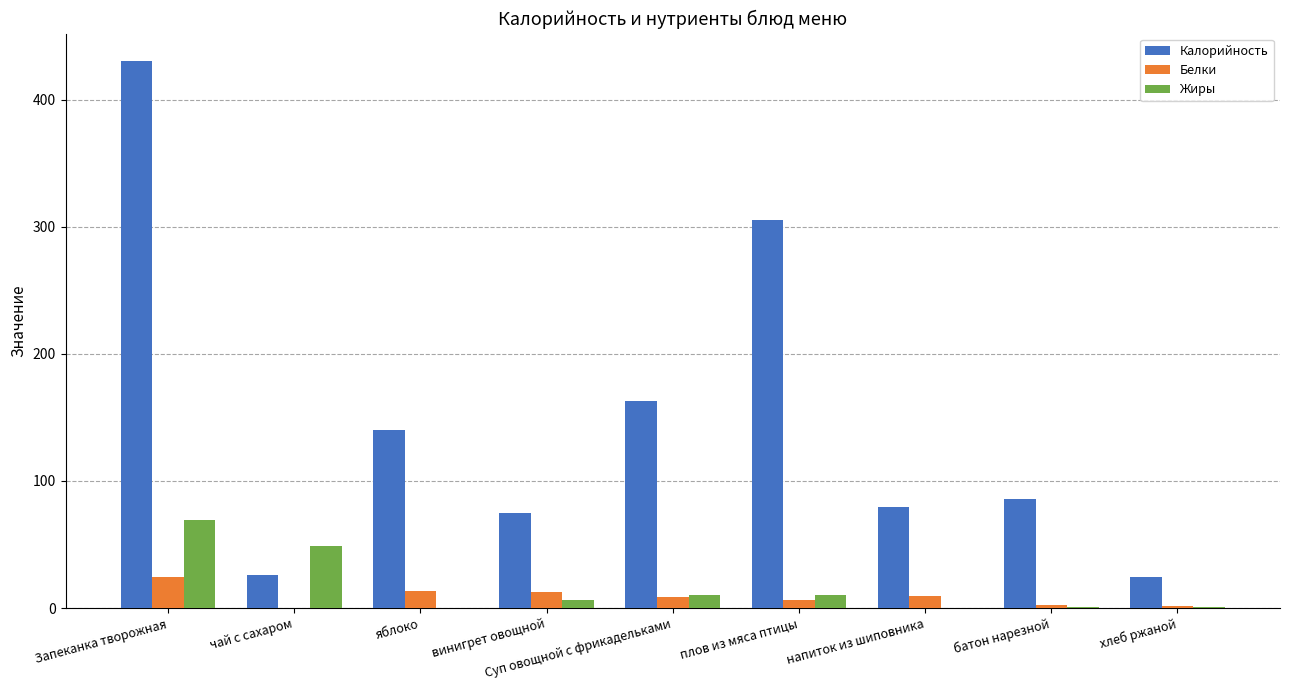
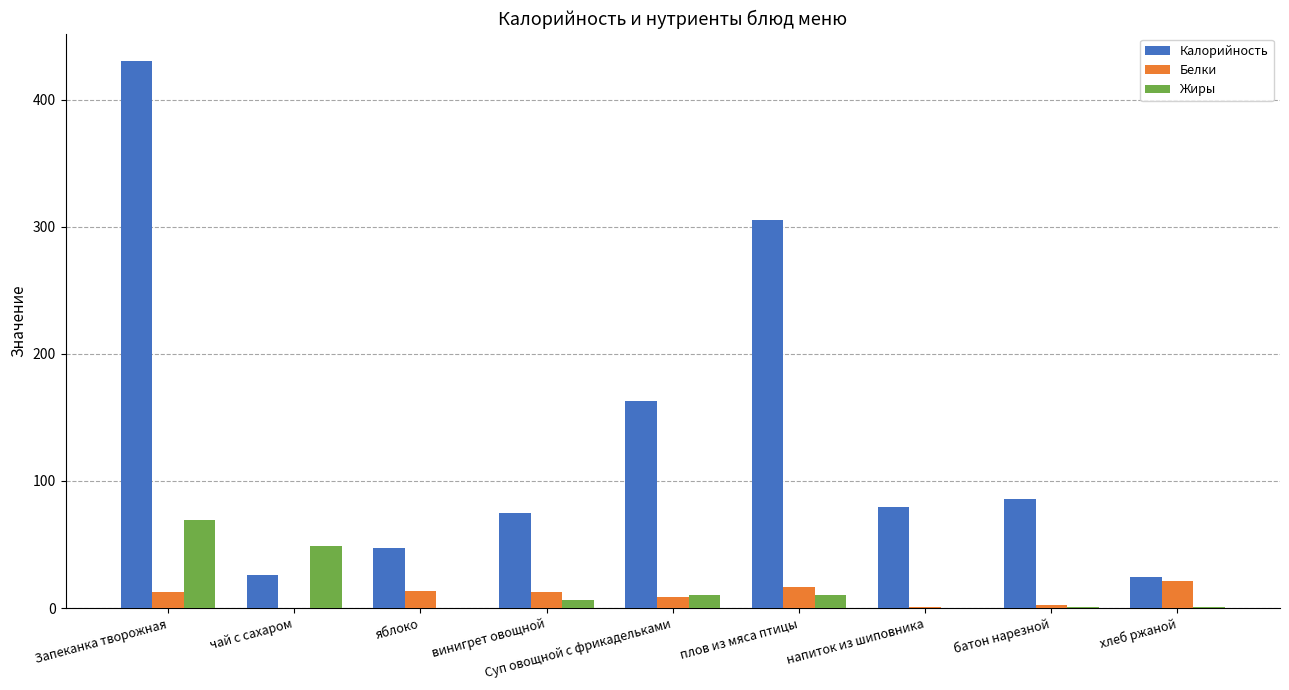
Белки, Запеканка творожная: 24 -> 13
Калорийность, яблоко: 140 -> 47
Белки, плов из мяса птицы: 7 -> 17
Белки, напиток из шиповника: 10 -> 1
Белки, хлеб ржаной: 1 -> 21
